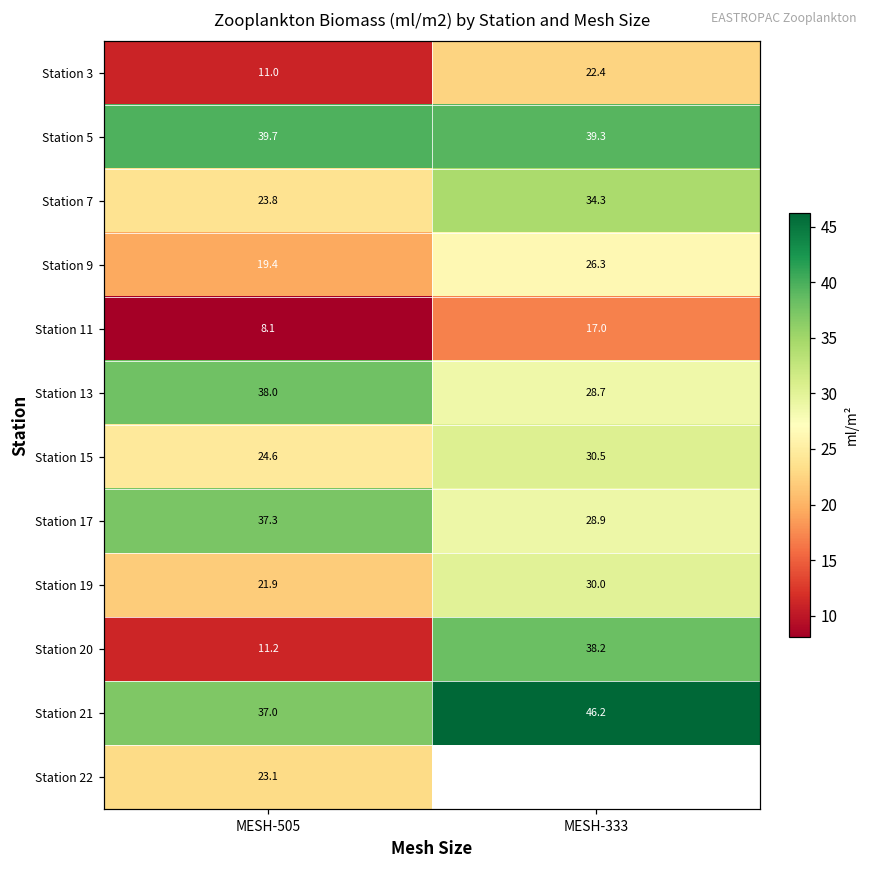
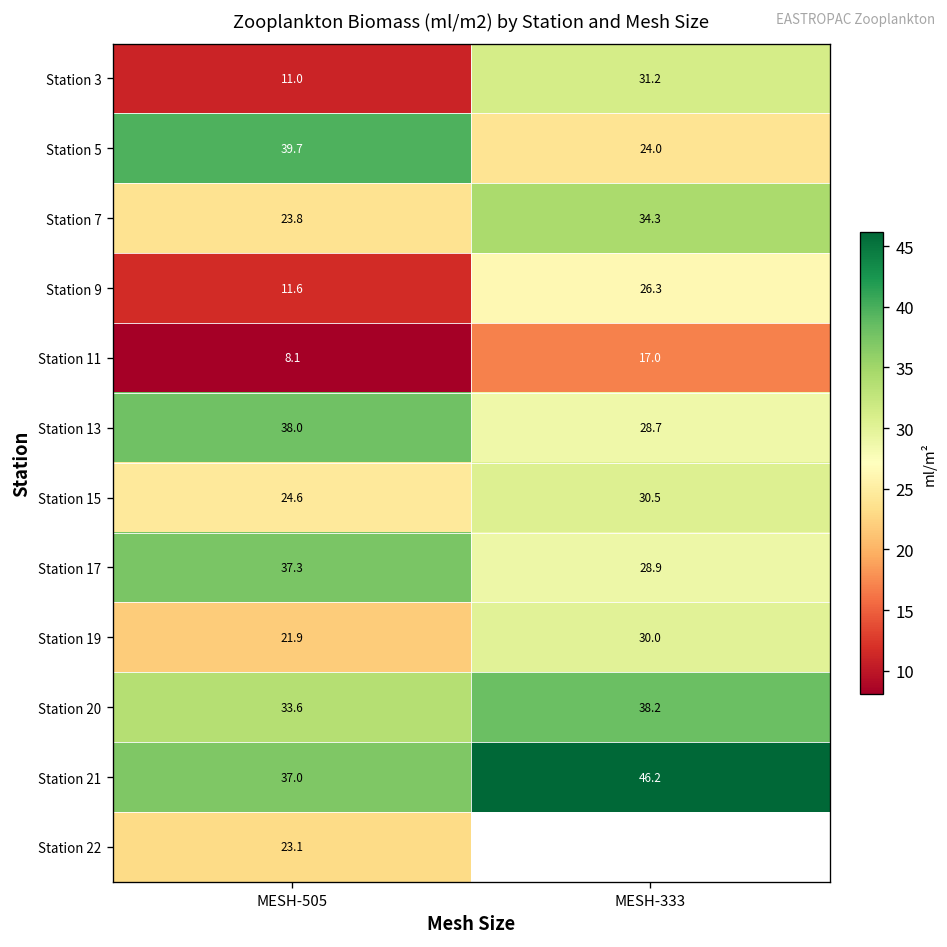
Station 3, MESH-333: 22.4 -> 31.2
Station 5, MESH-333: 39.3 -> 24.0
Station 9, MESH-505: 19.4 -> 11.6
Station 20, MESH-505: 11.2 -> 33.6
